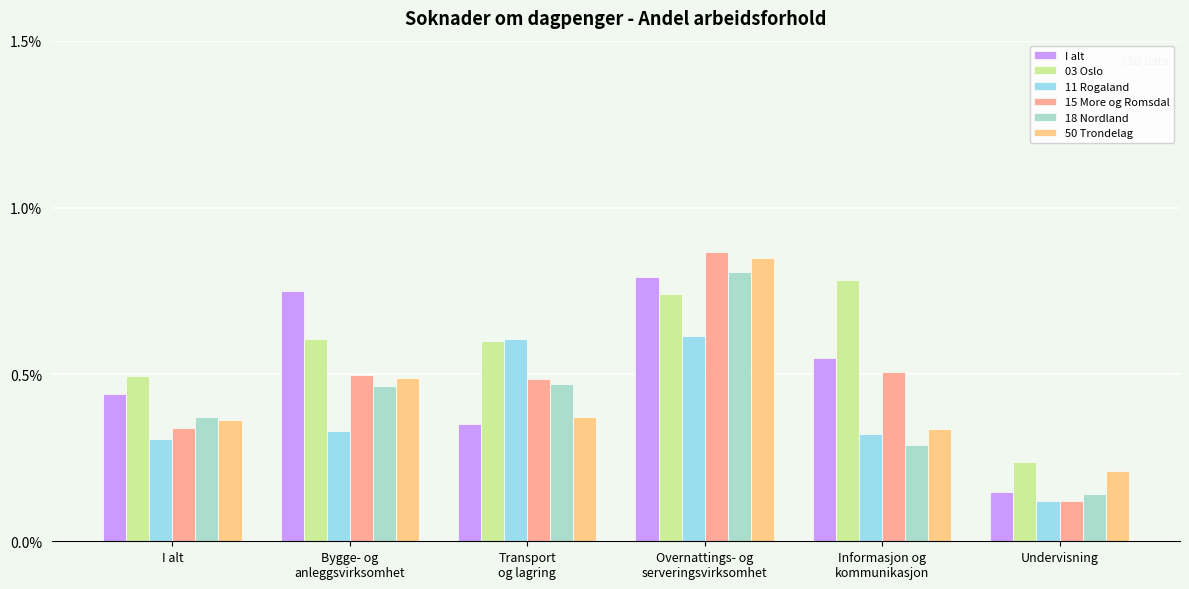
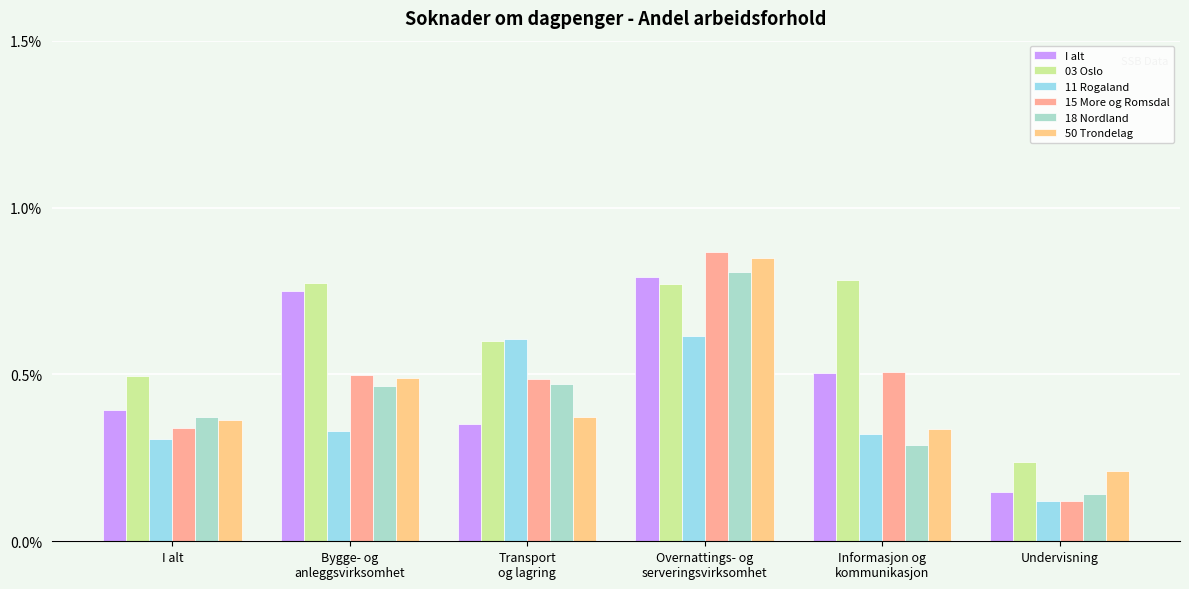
I alt, I alt: 0.44% -> 0.39%
03 Oslo, Bygge- og anleggsvirksomhet: 0.61% -> 0.77%
03 Oslo, Overnattings- og serveringsvirksomhet: 0.74% -> 0.77%
I alt, Informasjon og kommunikasjon: 0.55% -> 0.50%
